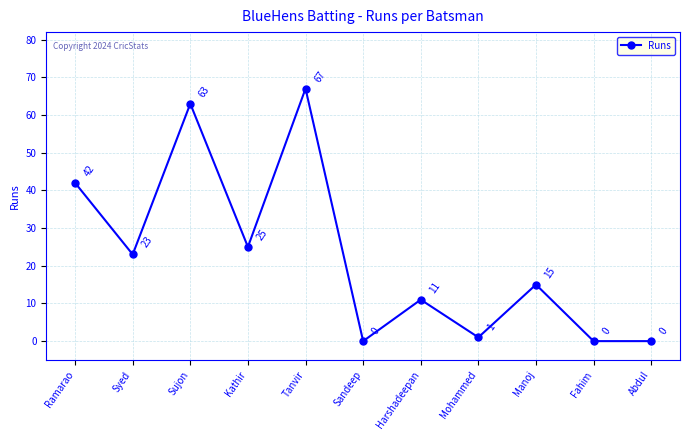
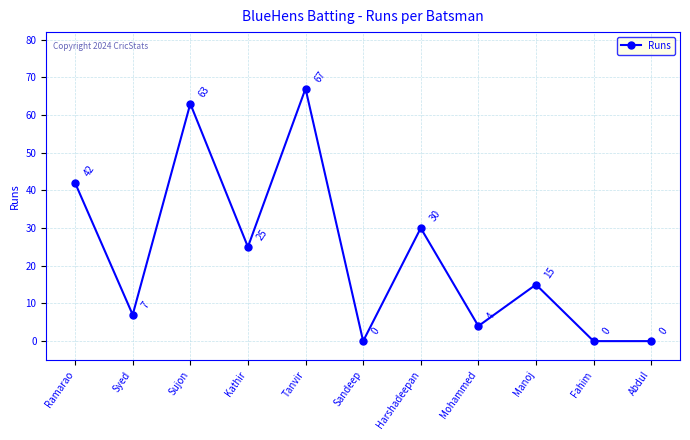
Syed: 23 -> 7
Harshadeepan: 11 -> 30
Mohammed: 1 -> 4
